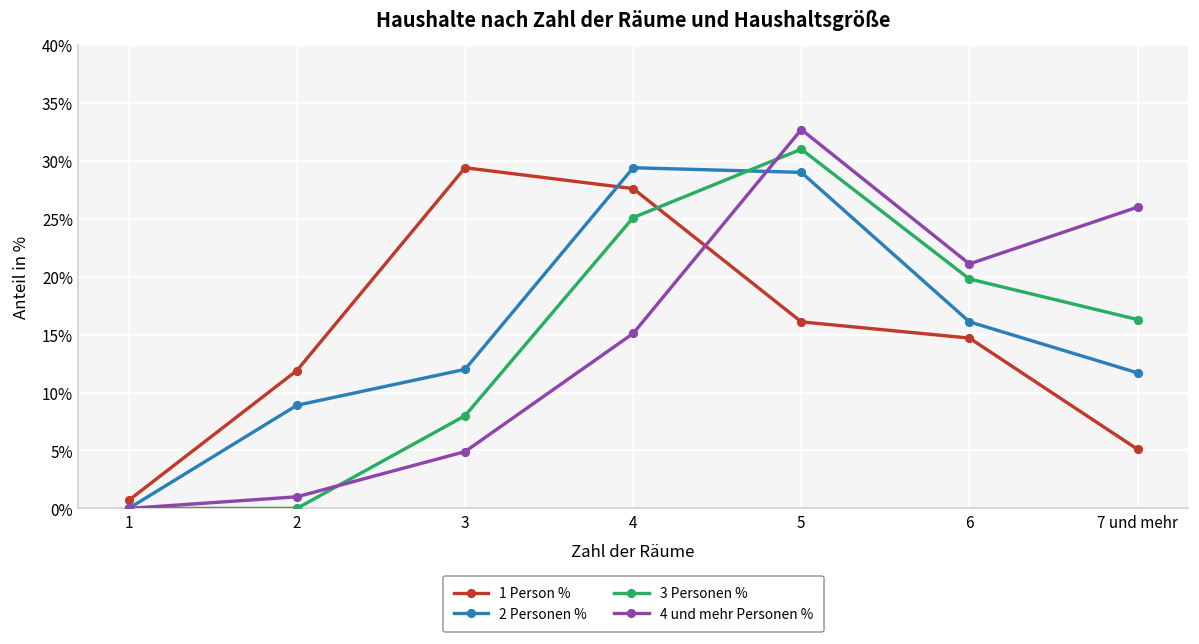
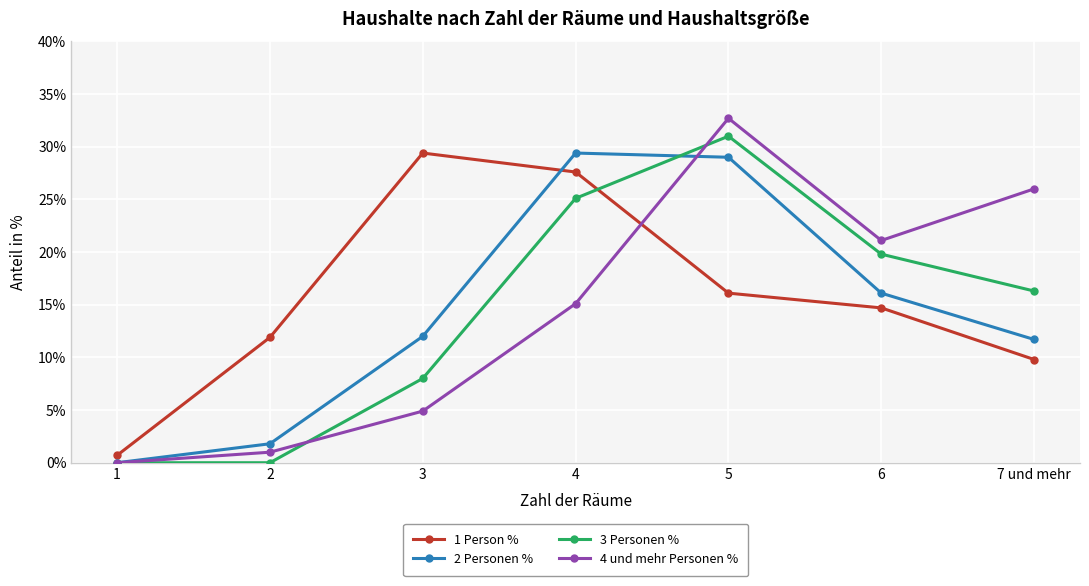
2 Personen %, 2: 8.9% -> 1.8%
1 Person %, 7 und mehr: 5.1% -> 9.8%
